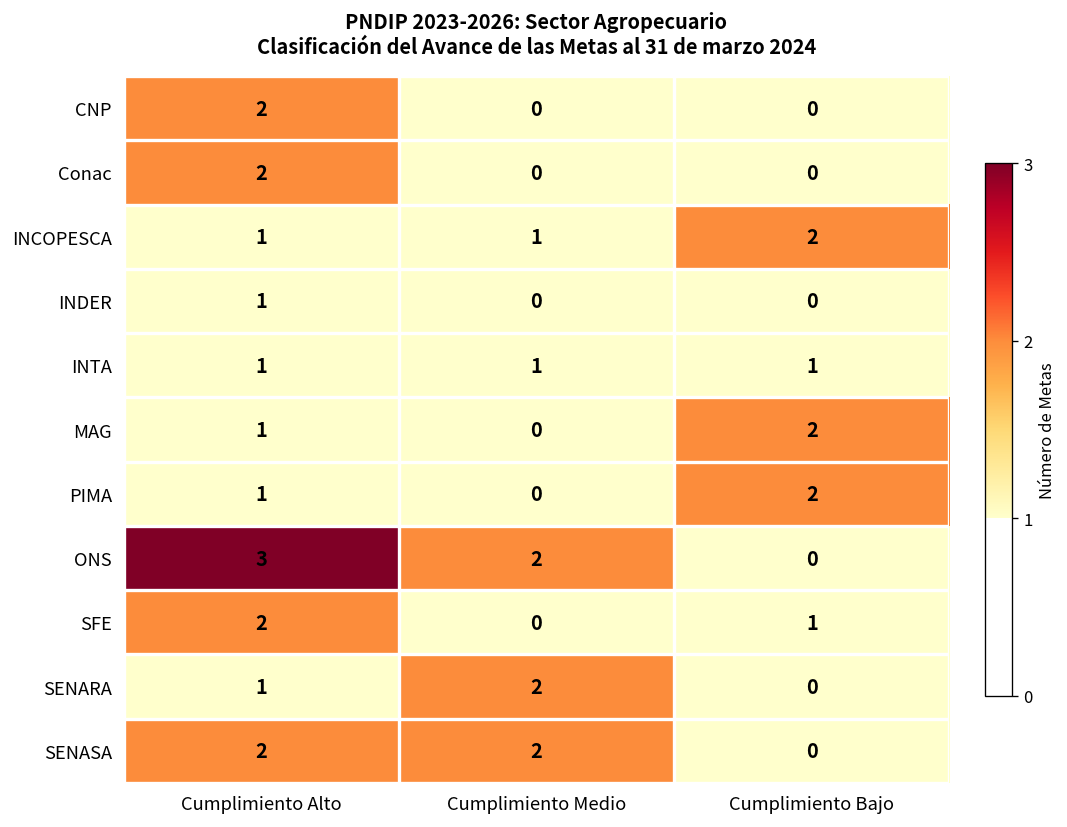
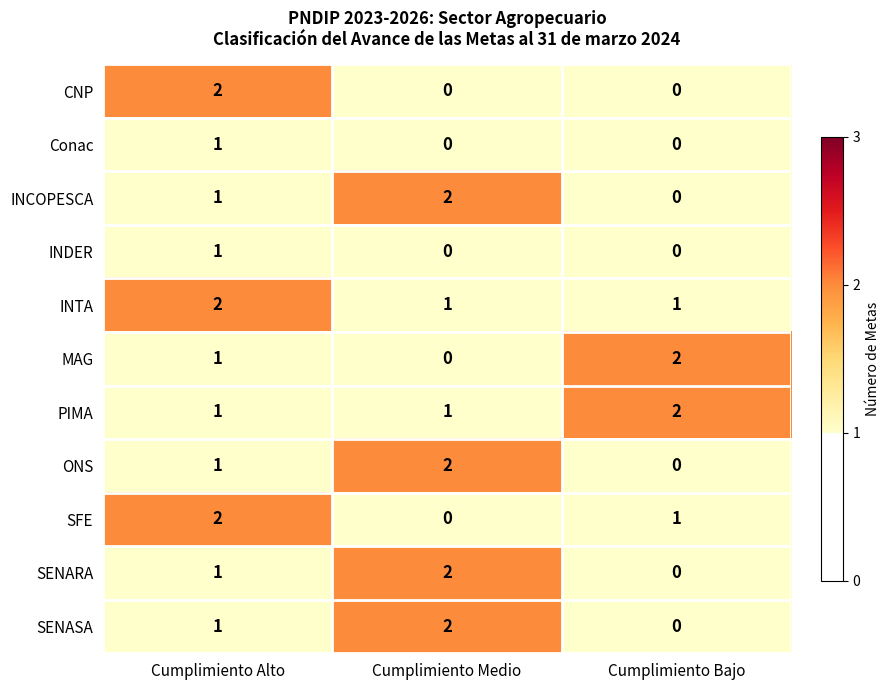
Conac, Cumplimiento Alto: 2 -> 1
INCOPESCA, Cumplimiento Medio: 1 -> 2
INCOPESCA, Cumplimiento Bajo: 2 -> 0
INTA, Cumplimiento Alto: 1 -> 2
PIMA, Cumplimiento Medio: 0 -> 1
ONS, Cumplimiento Alto: 3 -> 1
SENASA, Cumplimiento Alto: 2 -> 1
